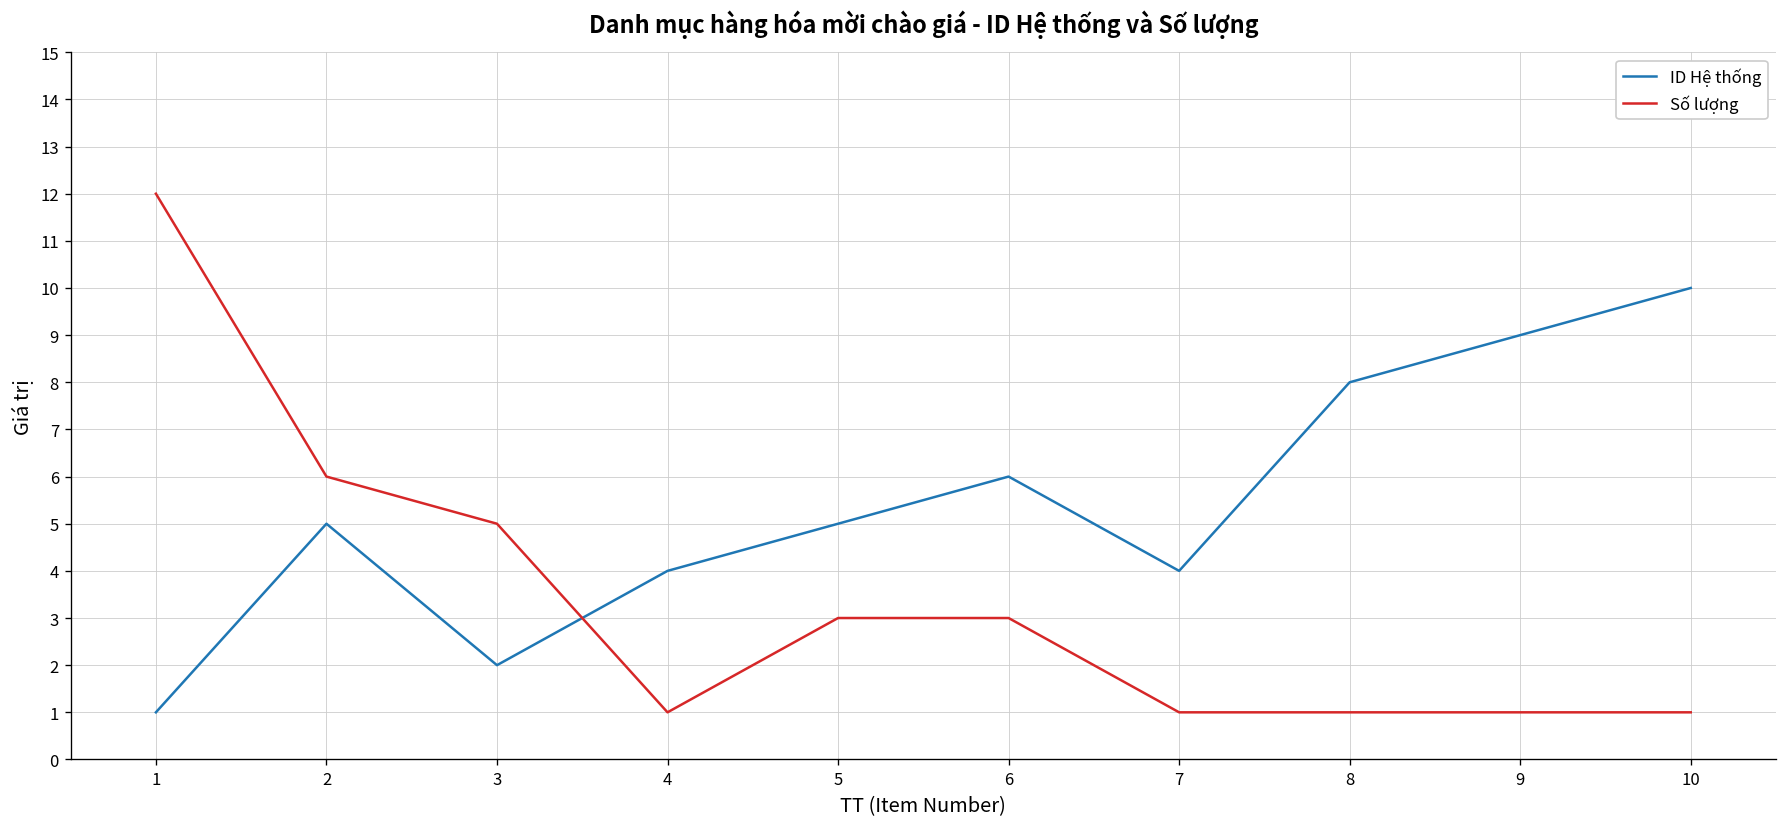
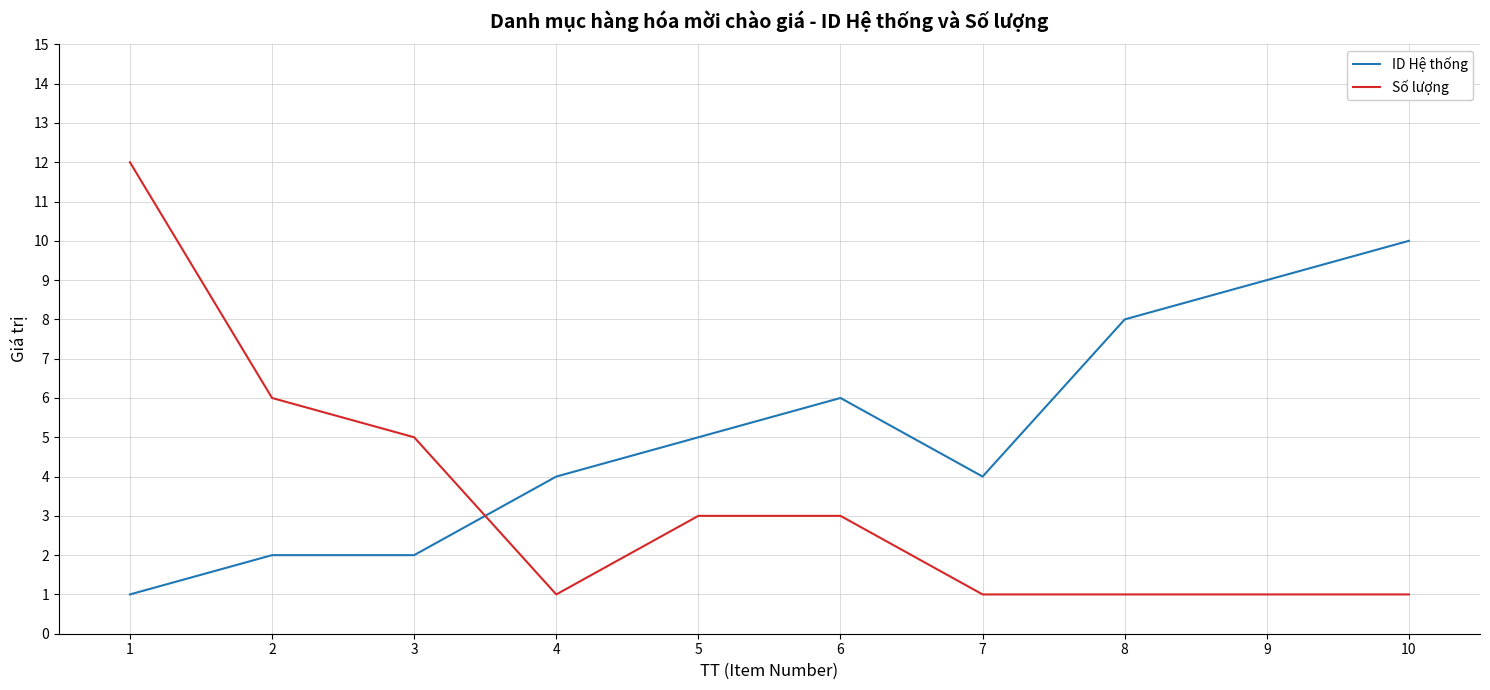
ID Hệ thống, 2: 5 -> 2
